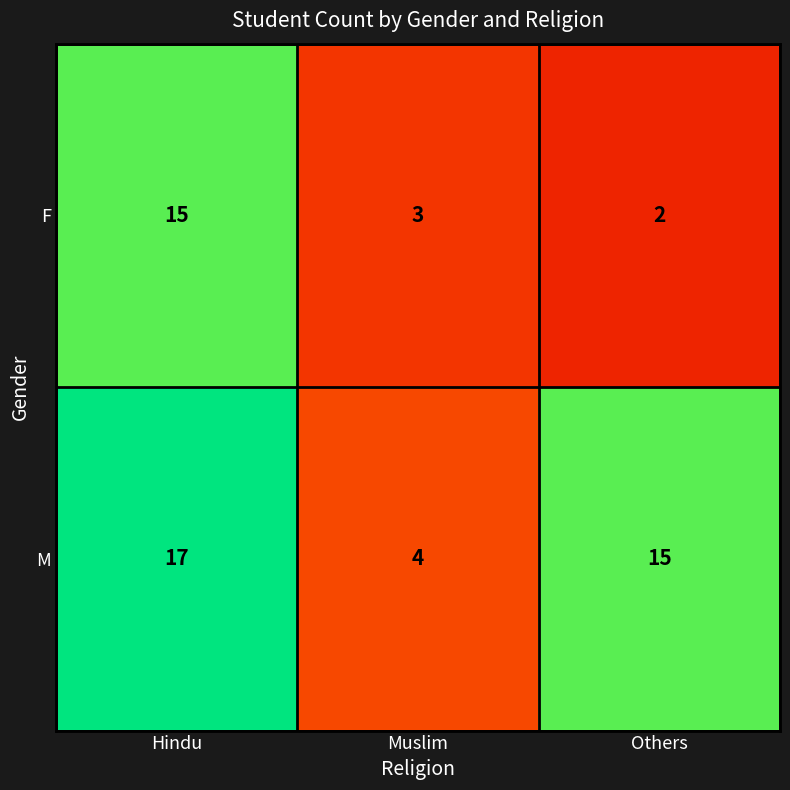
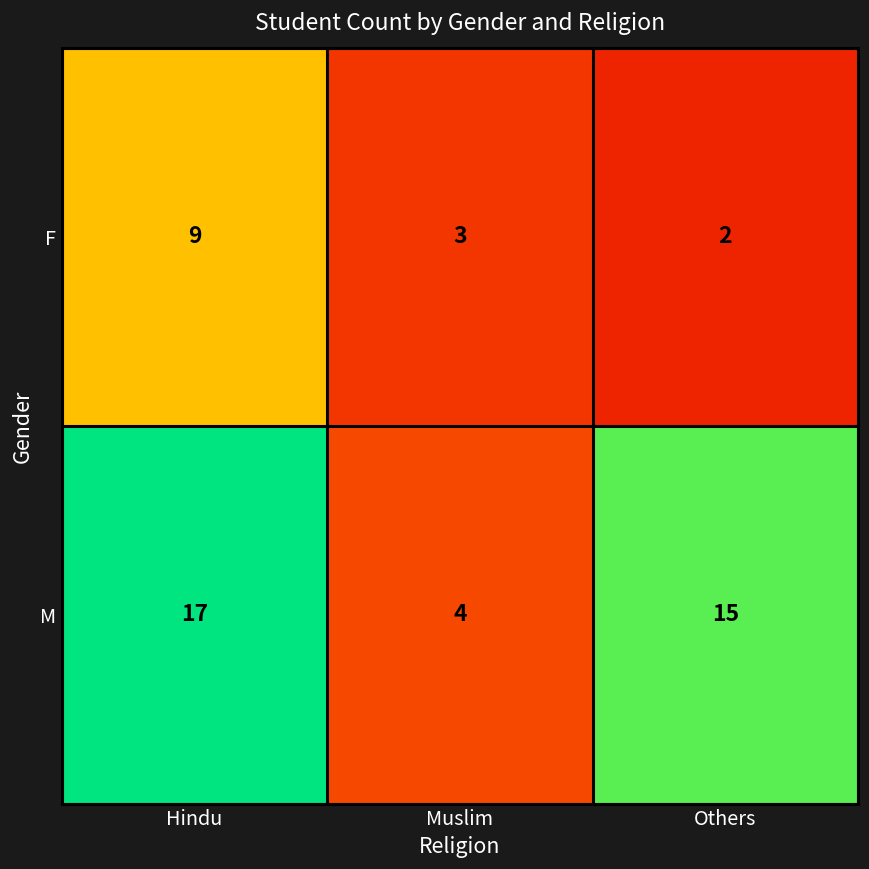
F, Hindu: 15 -> 9
